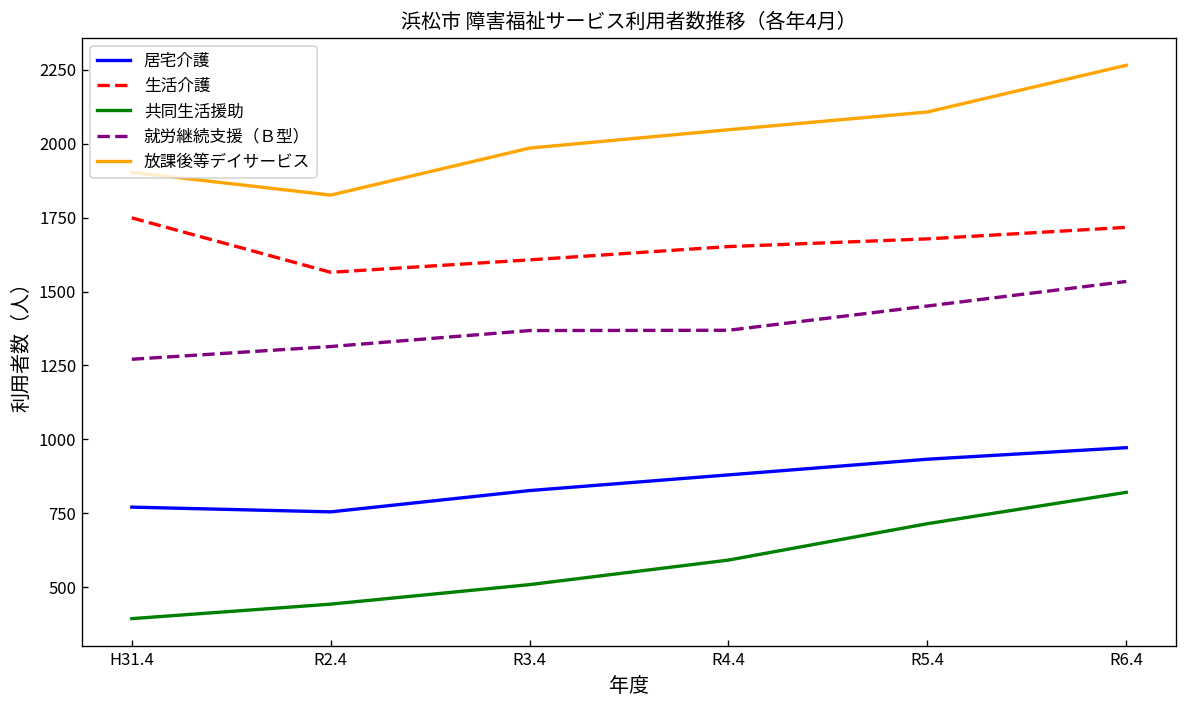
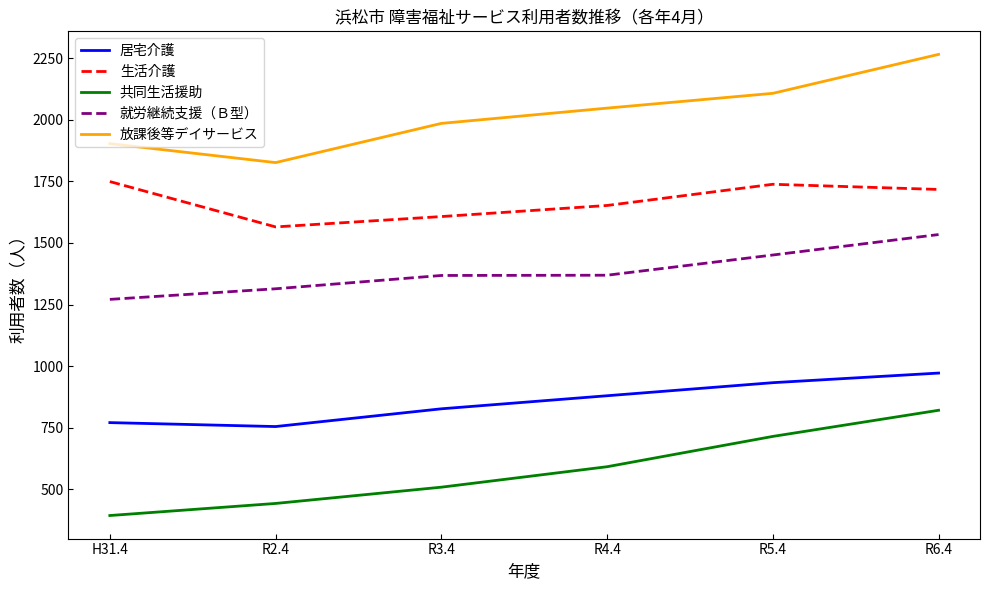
生活介護, R5.4: 1680 -> 1740
